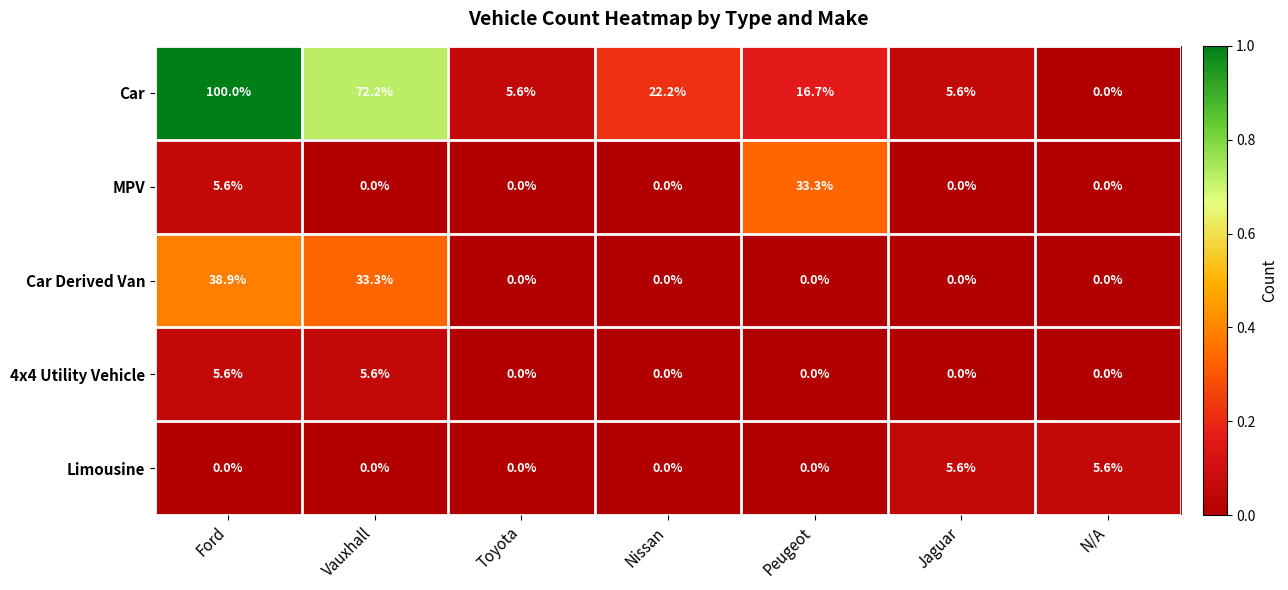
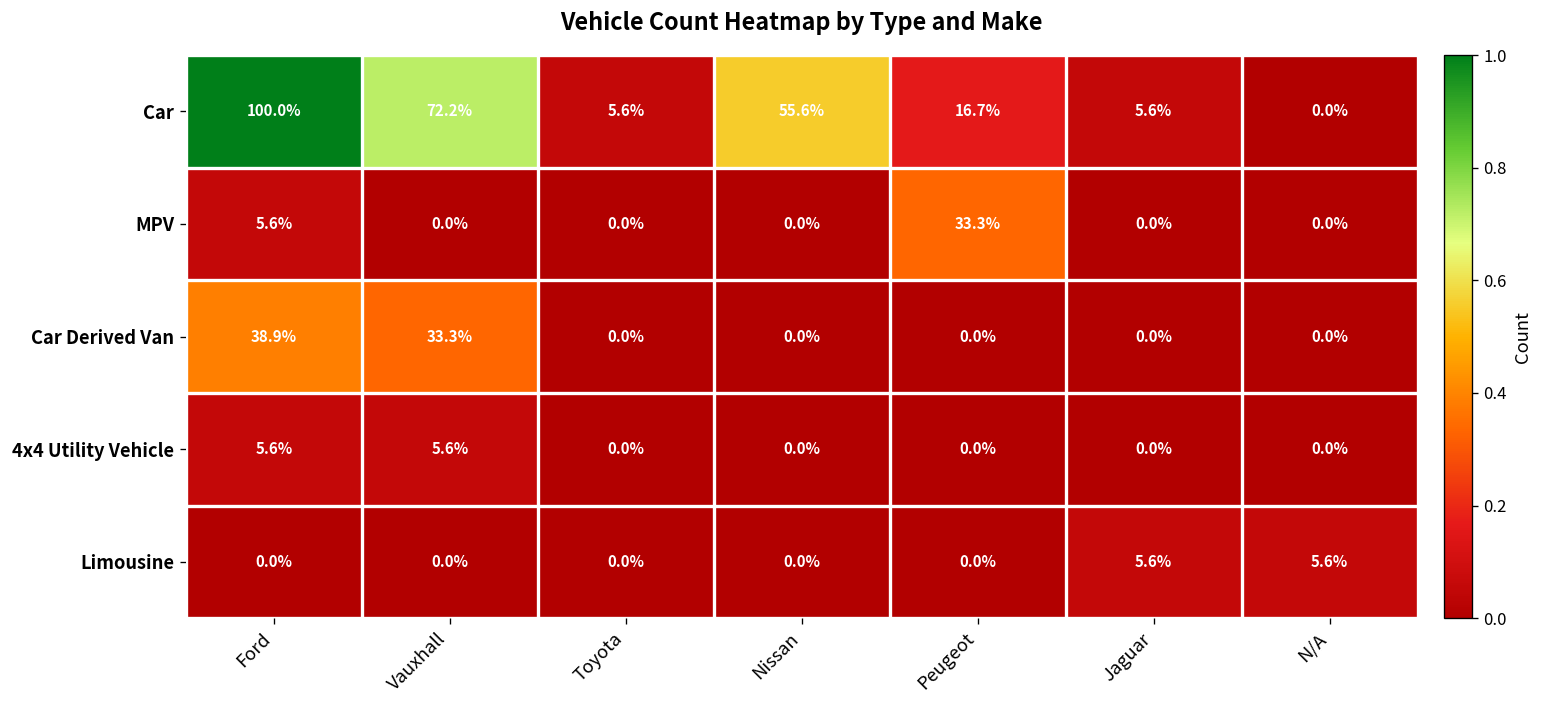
Car, Nissan: 22.2% -> 55.6%
